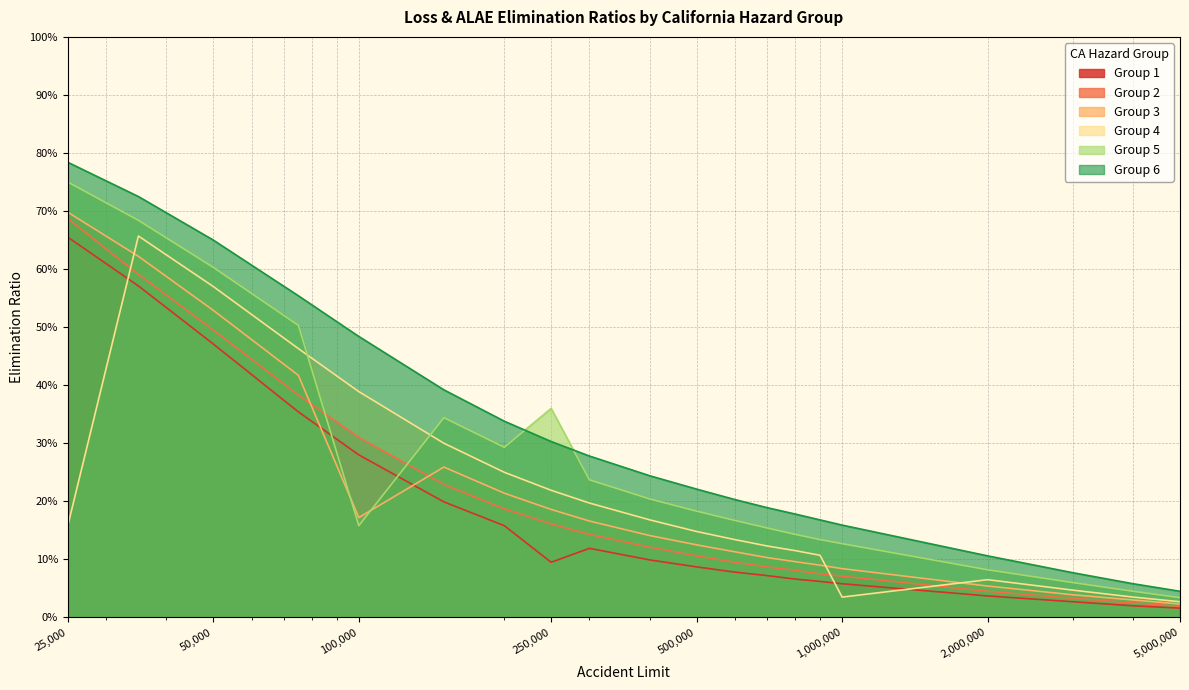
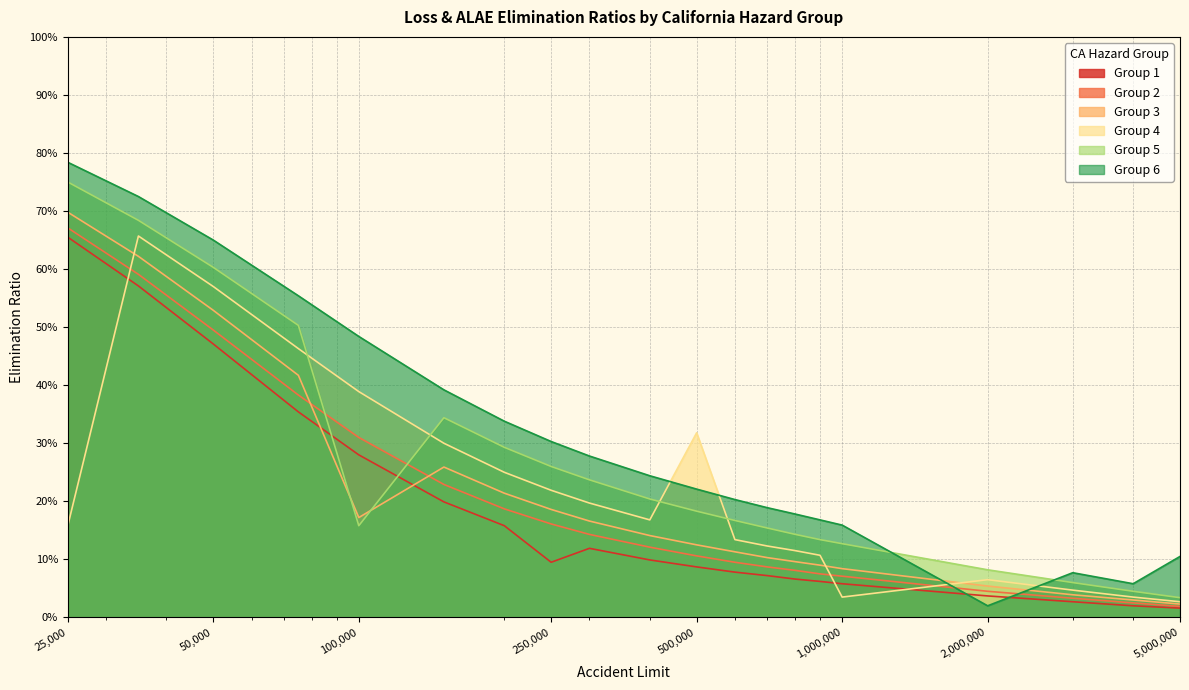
Group 2, 25,000: 69% -> 67%
Group 5, 250,000: 36% -> 26%
Group 4, 500,000: 15% -> 32%
Group 6, 2,000,000: 11% -> 2%
Group 6, 5,000,000: 5% -> 11%
